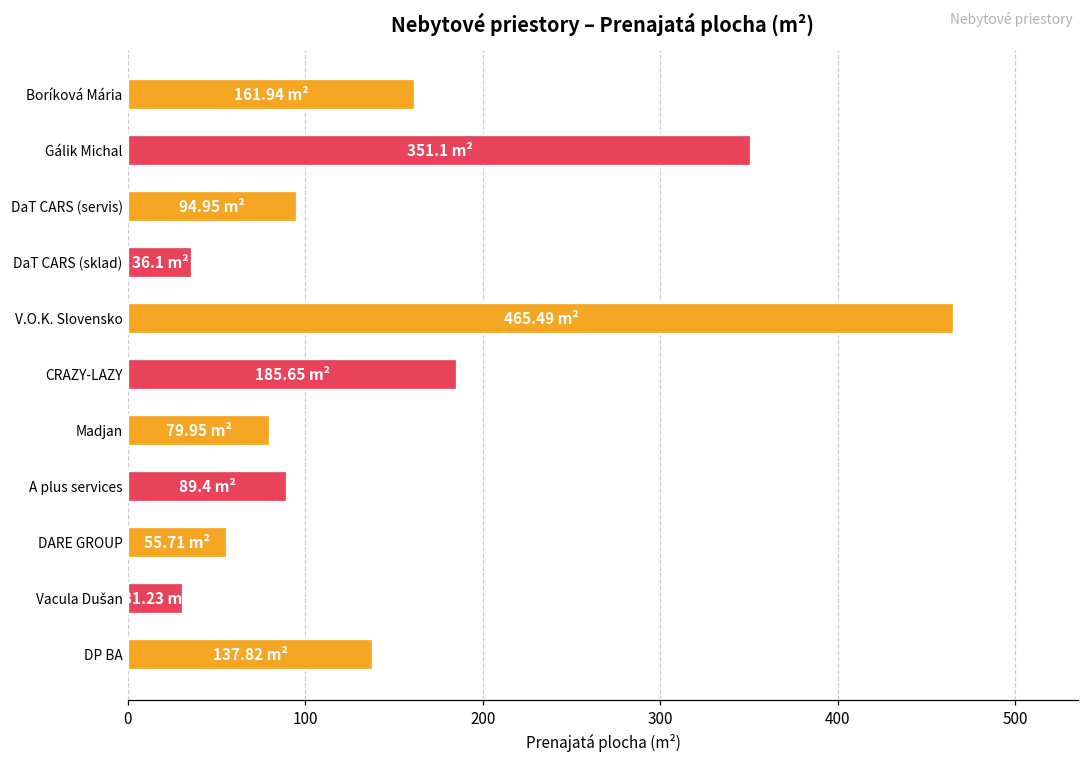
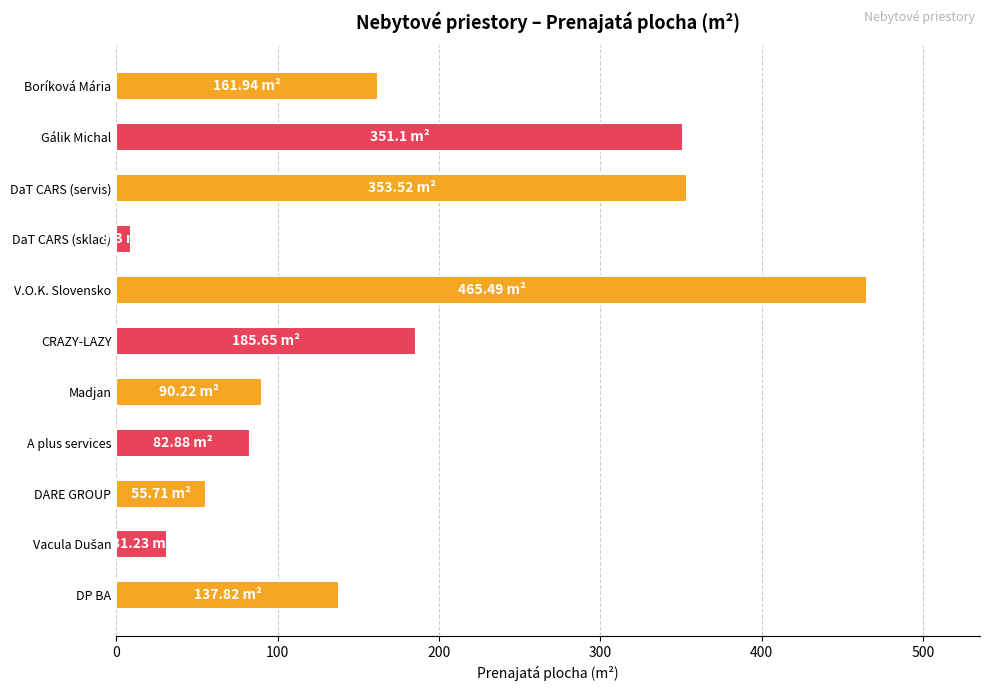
DaT CARS (servis): 94.95 -> 353.52
DaT CARS (sklad): 36 -> 9
Madjan: 79.95 -> 90.22
A plus services: 89.4 -> 82.88
